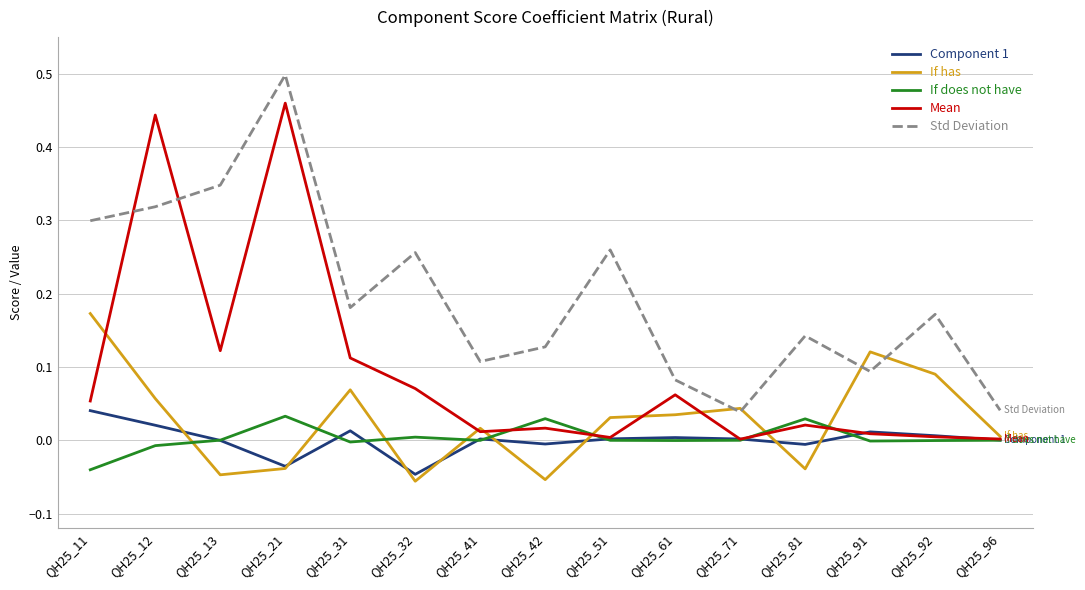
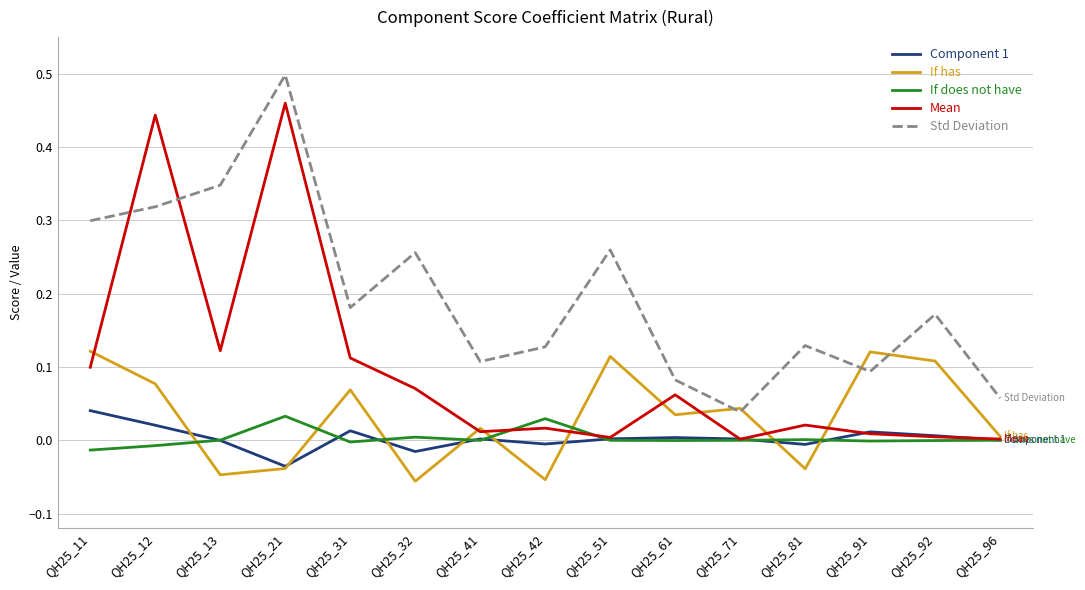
If has, QH25_11: 0.17 -> 0.12
If does not have, QH25_11: -0.04 -> -0.01
Mean, QH25_11: 0.05 -> 0.10
If has, QH25_12: 0.06 -> 0.08
Component 1, QH25_32: -0.05 -> -0.02
If has, QH25_51: 0.03 -> 0.11
If does not have, QH25_81: 0.03 -> 0.00
Std Deviation, QH25_81: 0.14 -> 0.13
If has, QH25_92: 0.09 -> 0.11
Std Deviation, QH25_96: 0.04 -> 0.06
